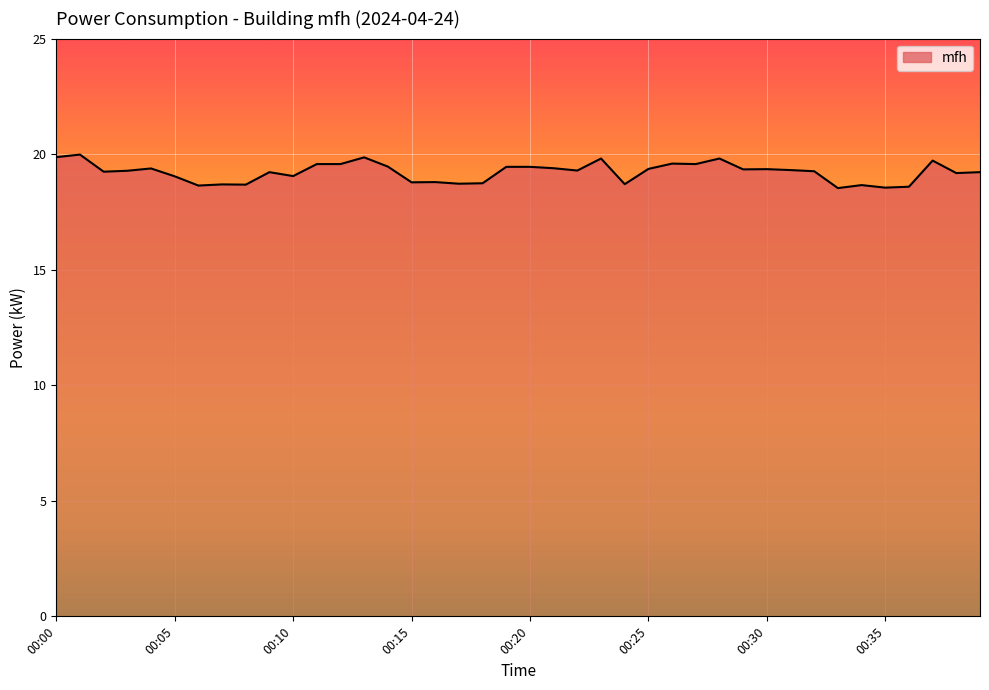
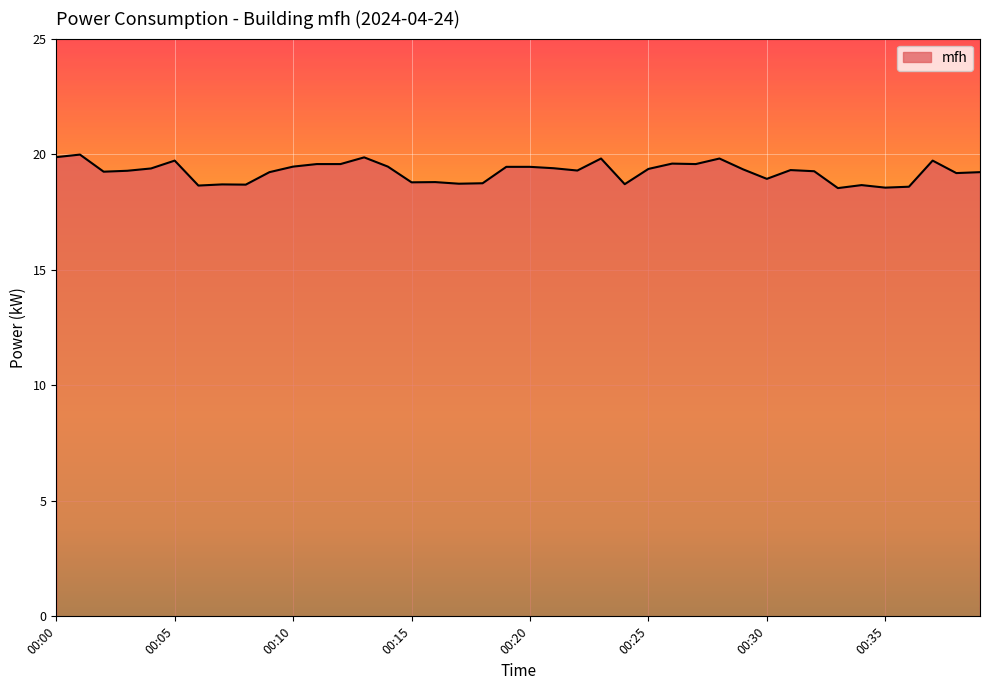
00:05: 19.0 -> 19.7
00:10: 19.1 -> 19.5
00:30: 19.4 -> 18.9
